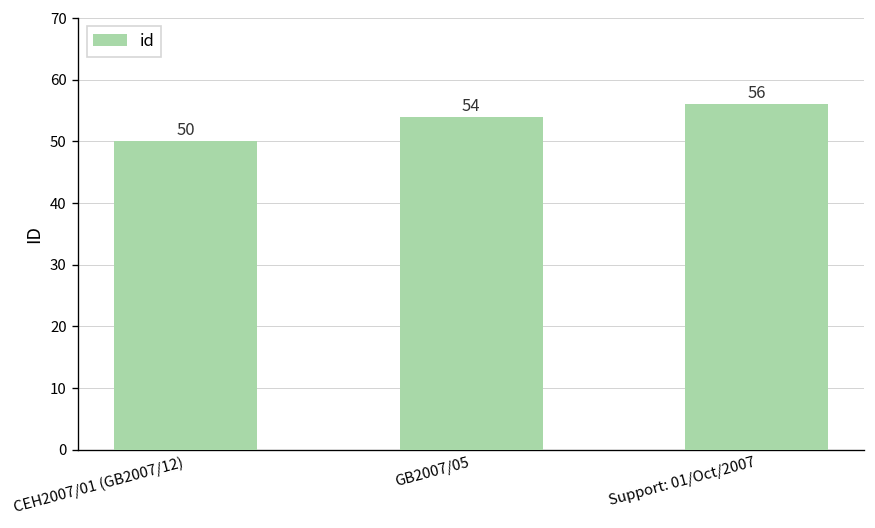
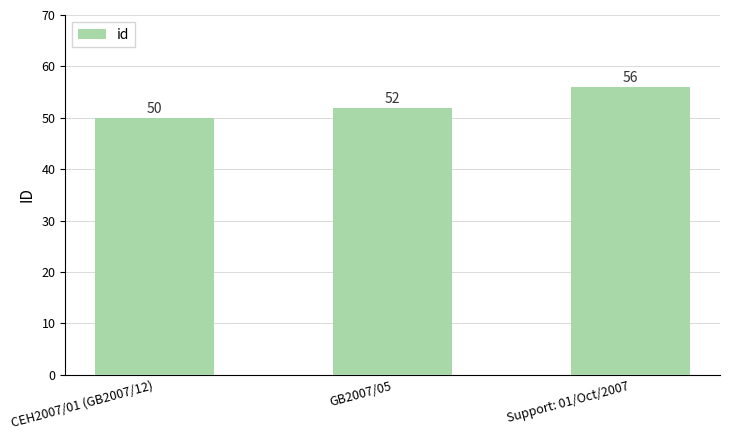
GB2007/05: 54 -> 52
